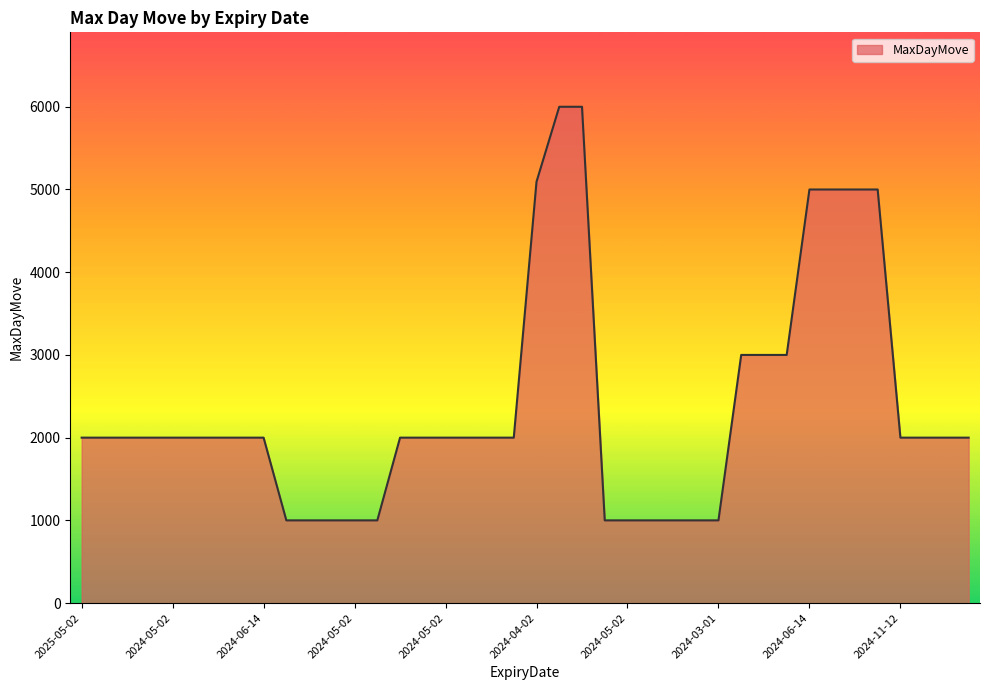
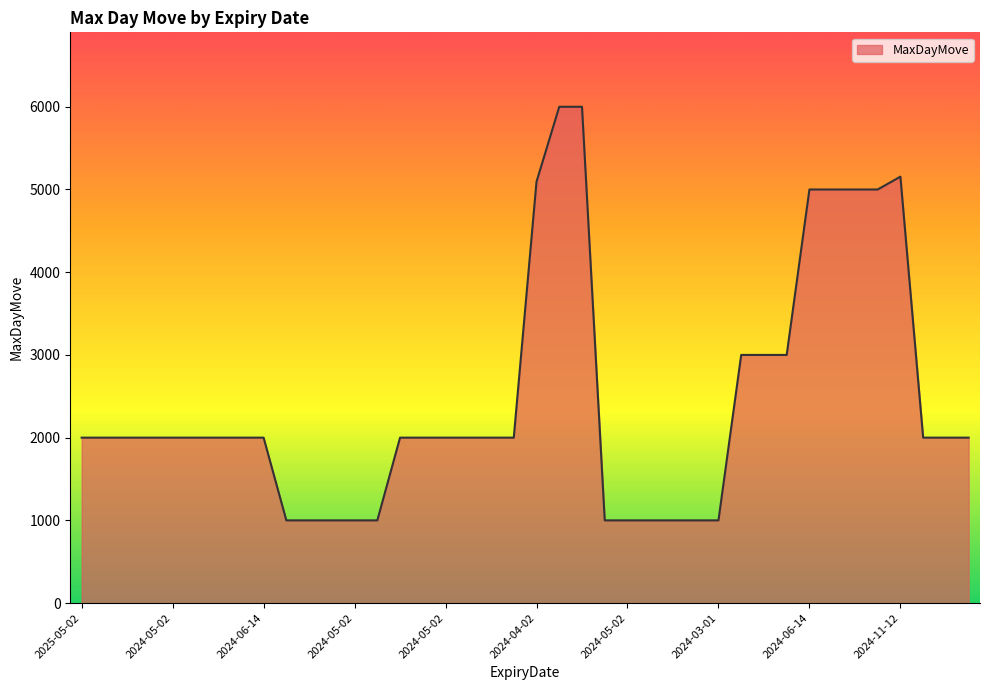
2024-11-12: 2000 -> 5200
